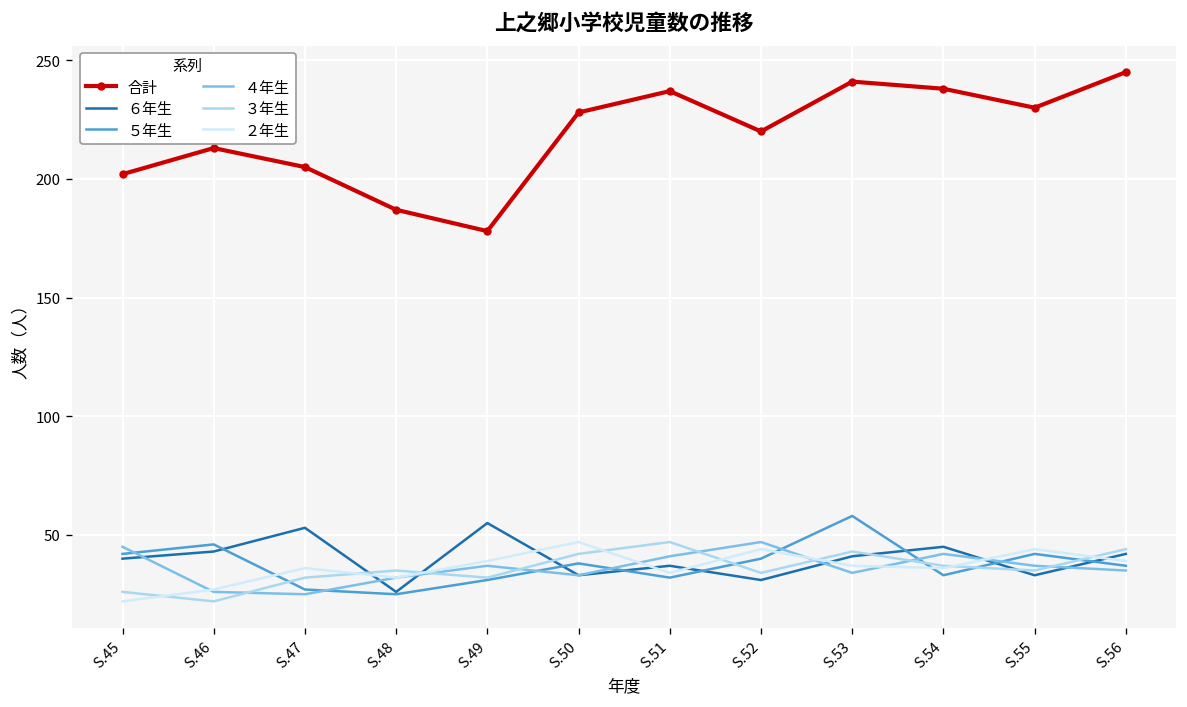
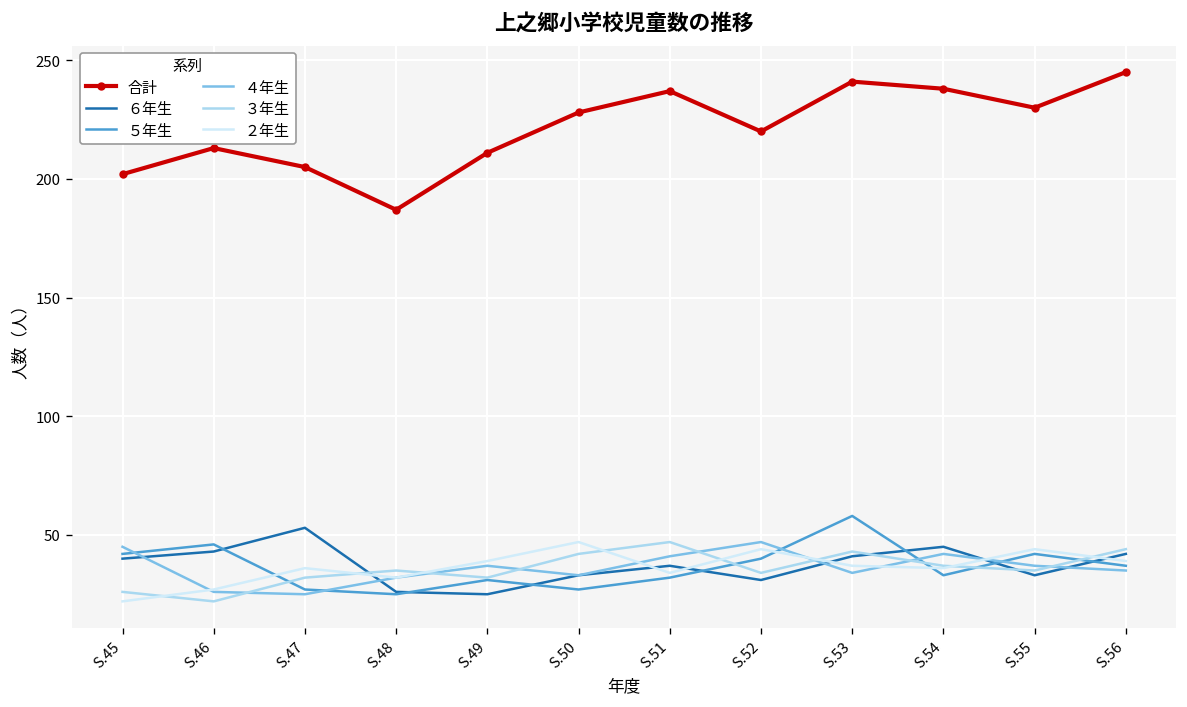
合計, S.49: 178 -> 211
６年生, S.49: 55 -> 25
５年生, S.50: 38 -> 27
